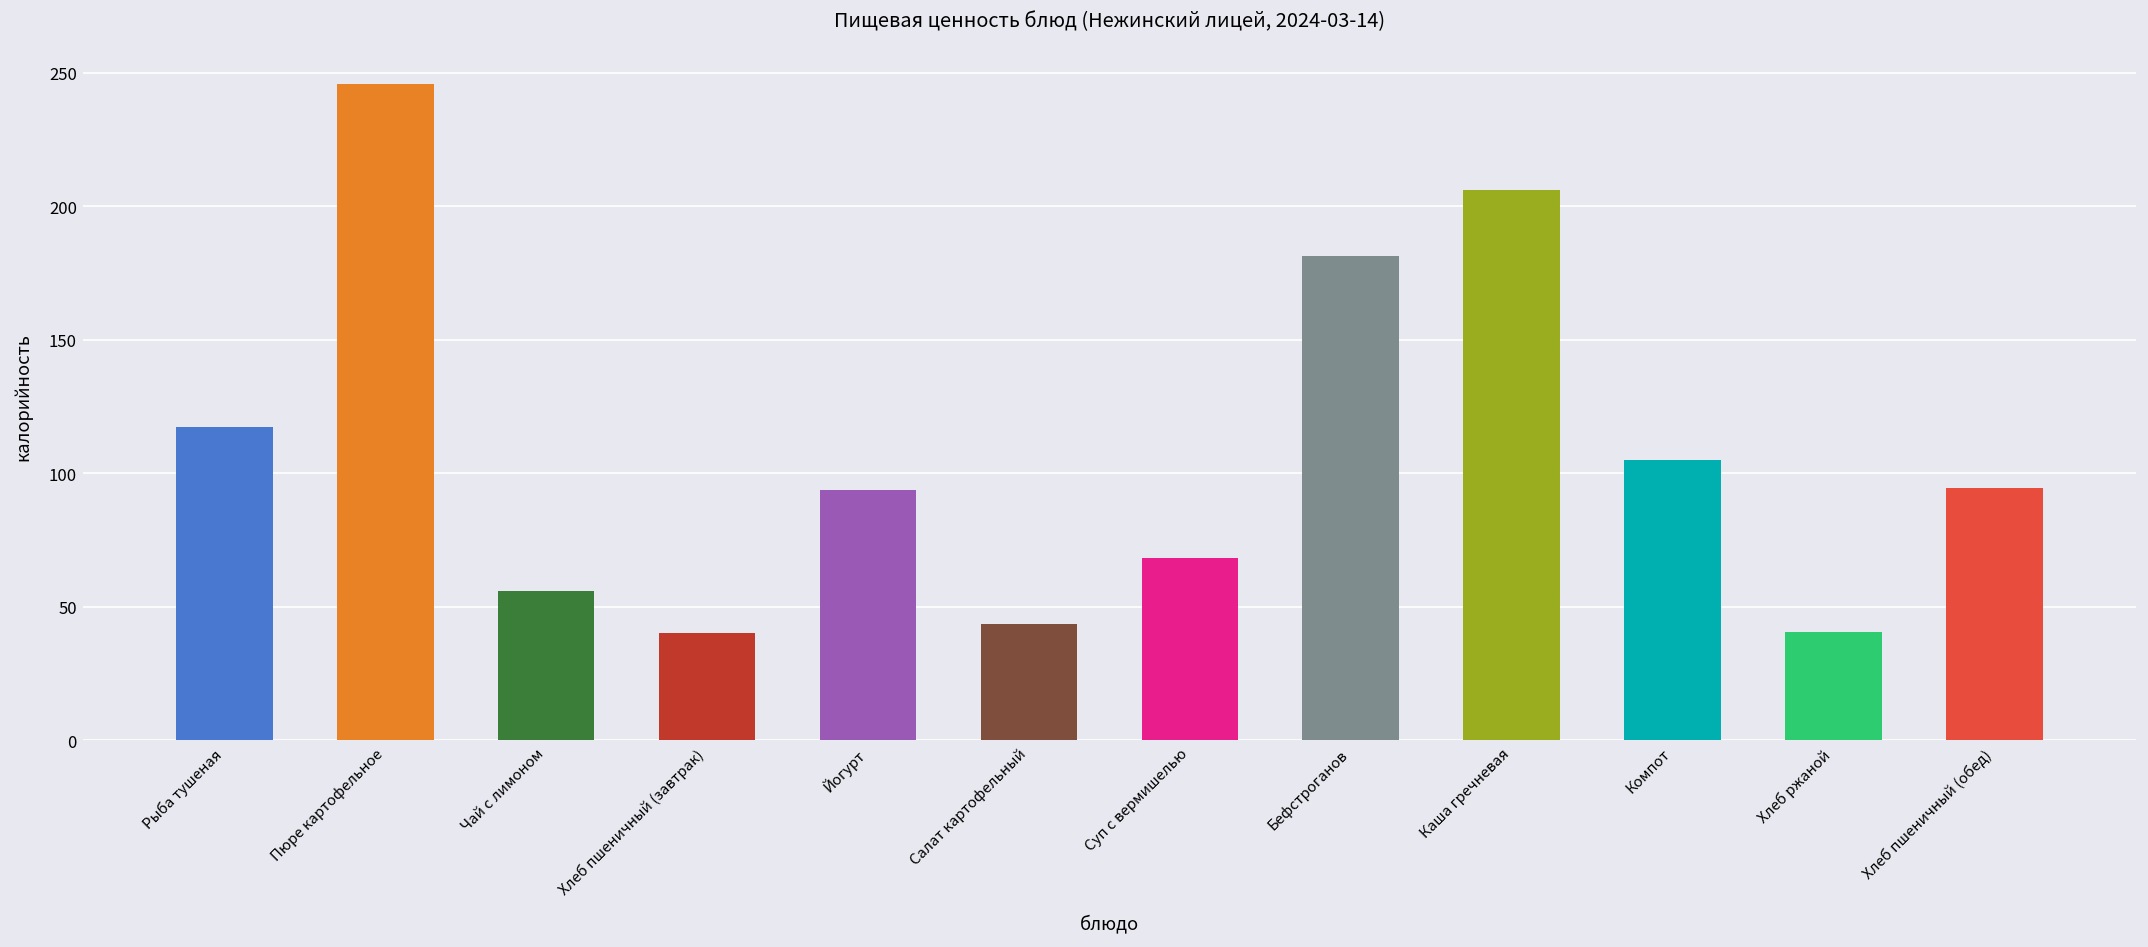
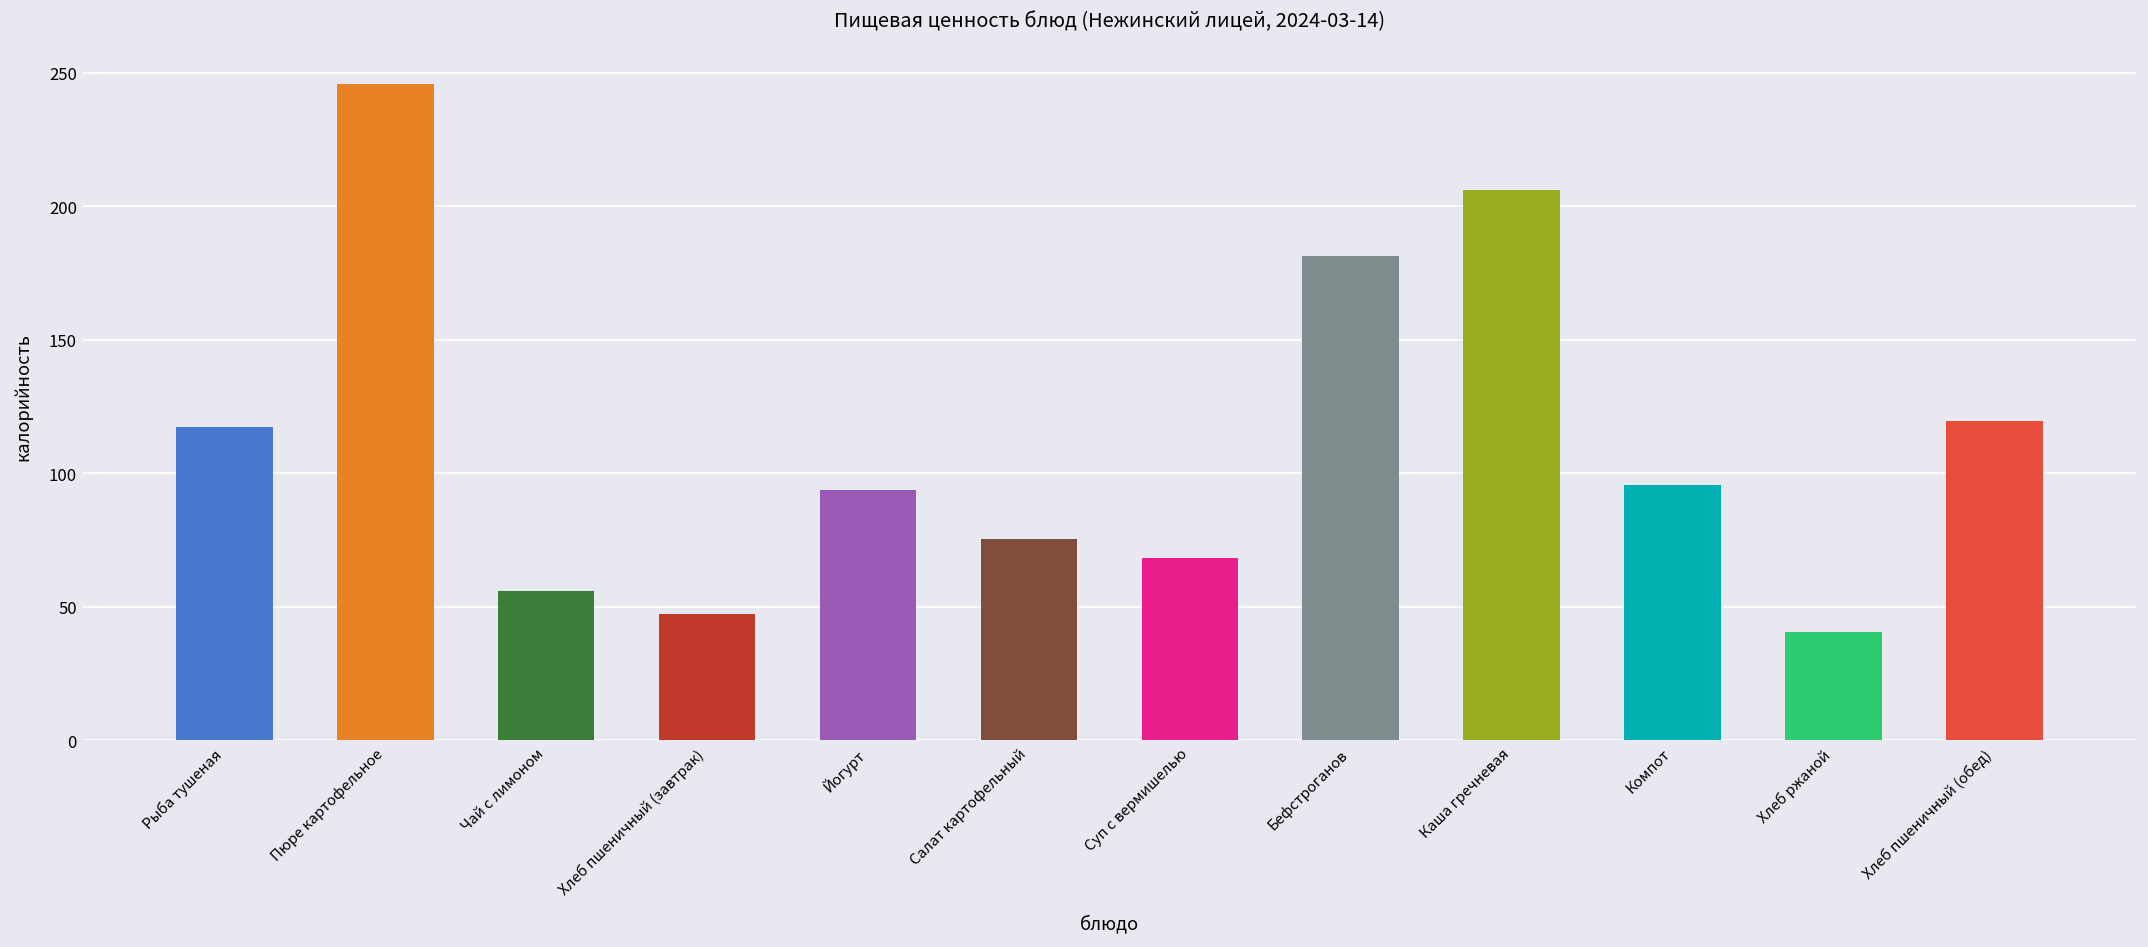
Хлеб пшеничный (завтрак): 40 -> 47
Салат картофельный: 44 -> 75
Компот: 105 -> 96
Хлеб пшеничный (обед): 95 -> 120
